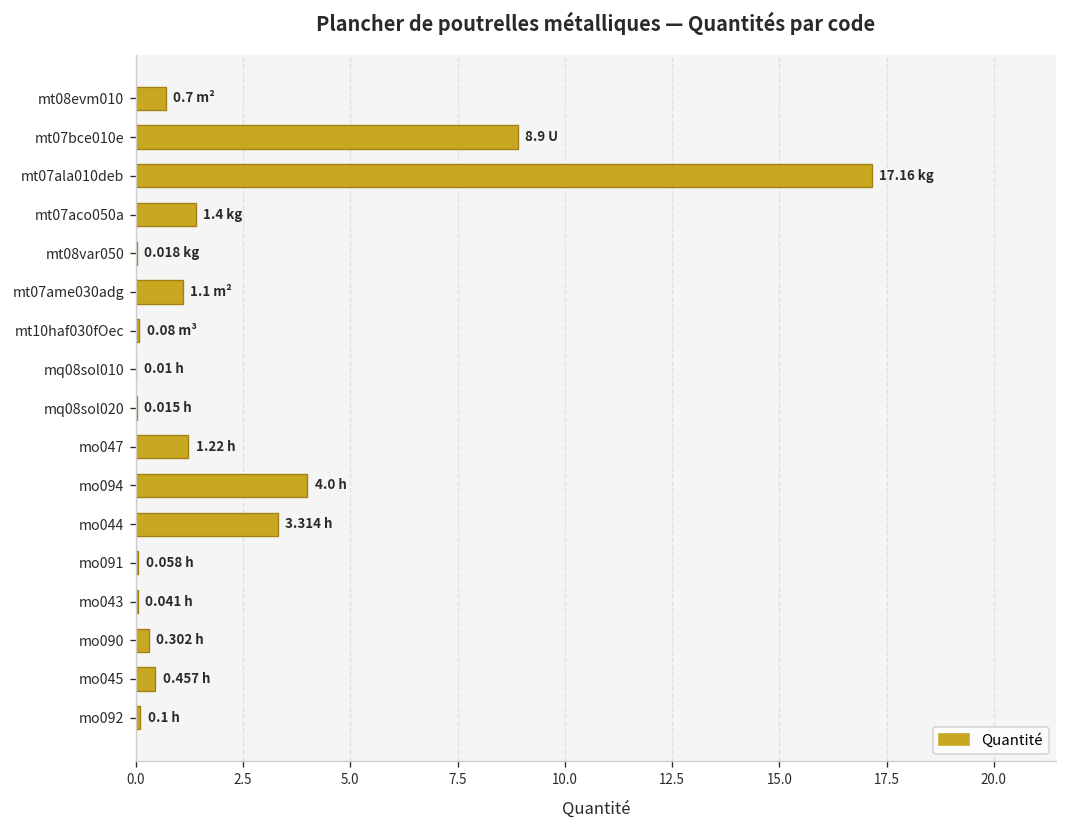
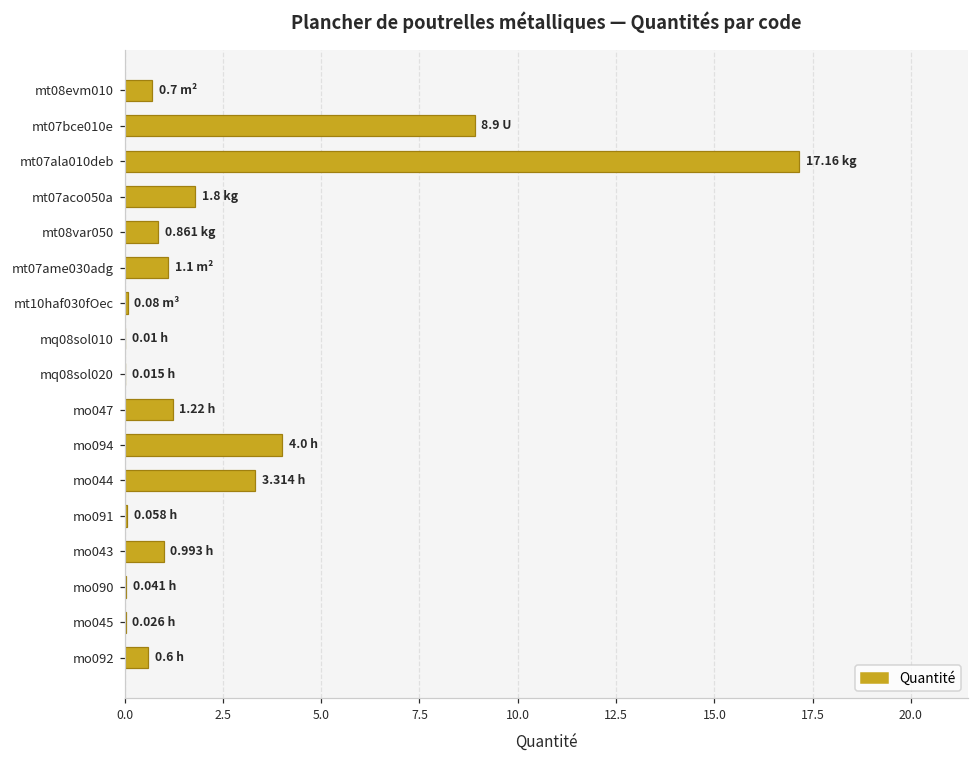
mt07aco050a: 1.4 -> 1.8
mt08var050: 0.018 -> 0.861
mo043: 0.041 -> 0.993
mo090: 0.302 -> 0.041
mo045: 0.457 -> 0.026
mo092: 0.1 -> 0.6
